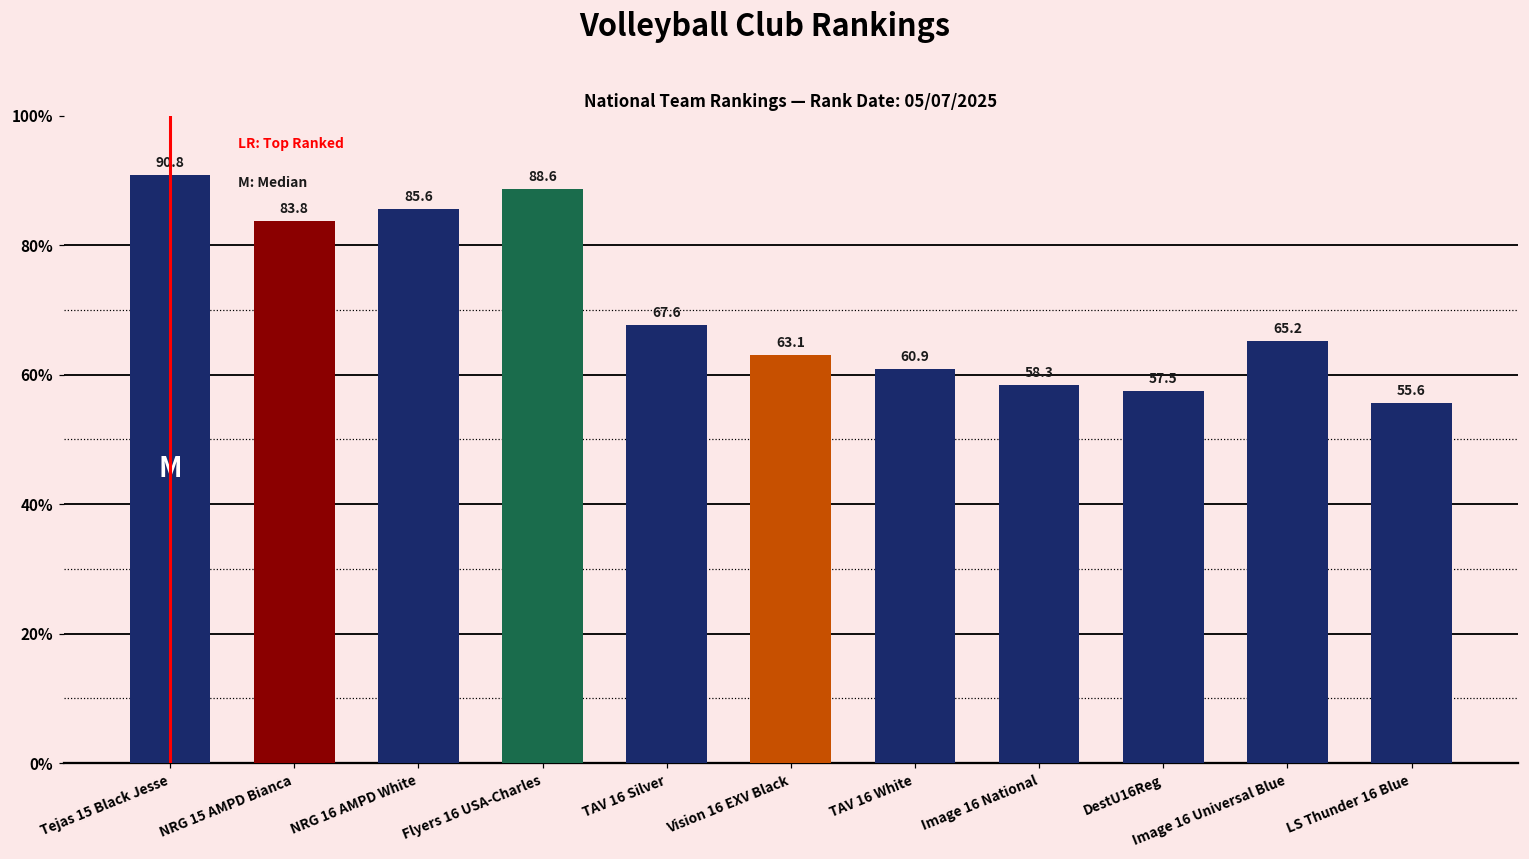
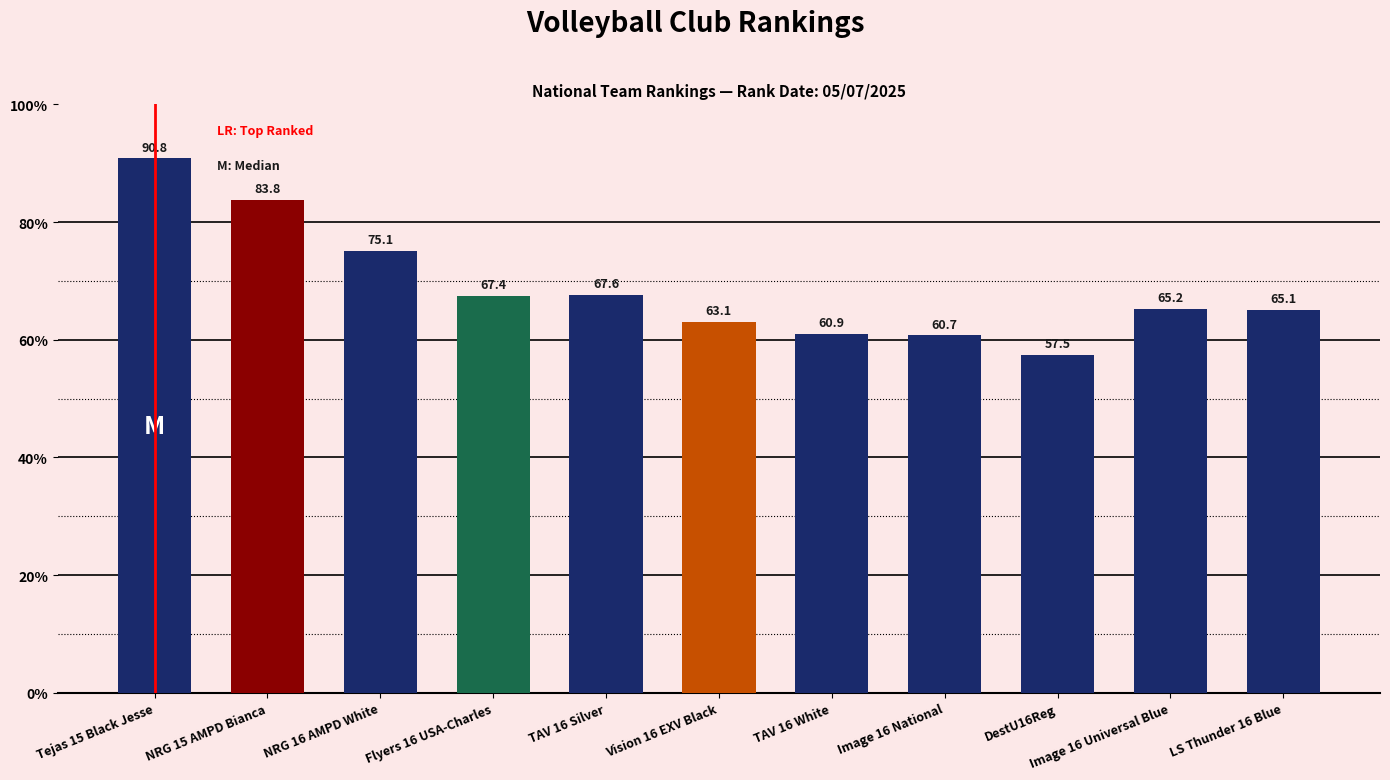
NRG 16 AMPD White: 85.6 -> 75.1
Flyers 16 USA-Charles: 88.6 -> 67.4
Image 16 National: 58.3 -> 60.7
LS Thunder 16 Blue: 55.6 -> 65.1
